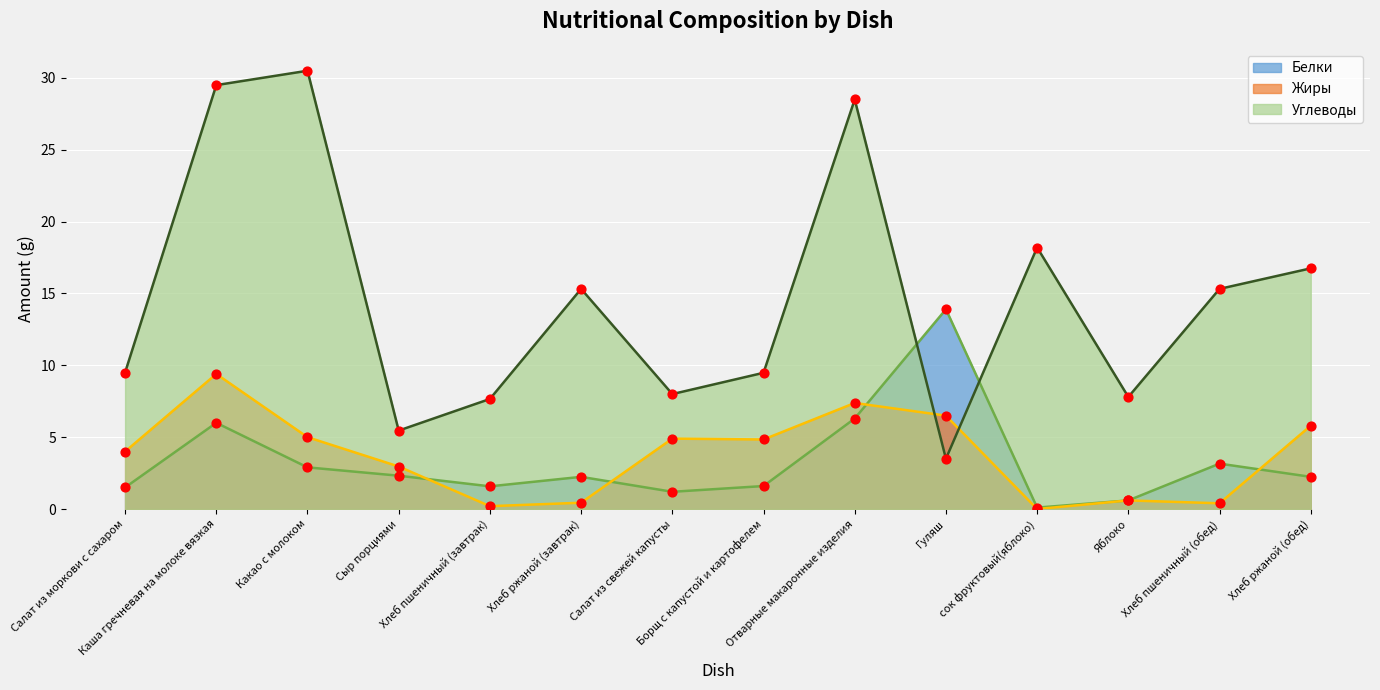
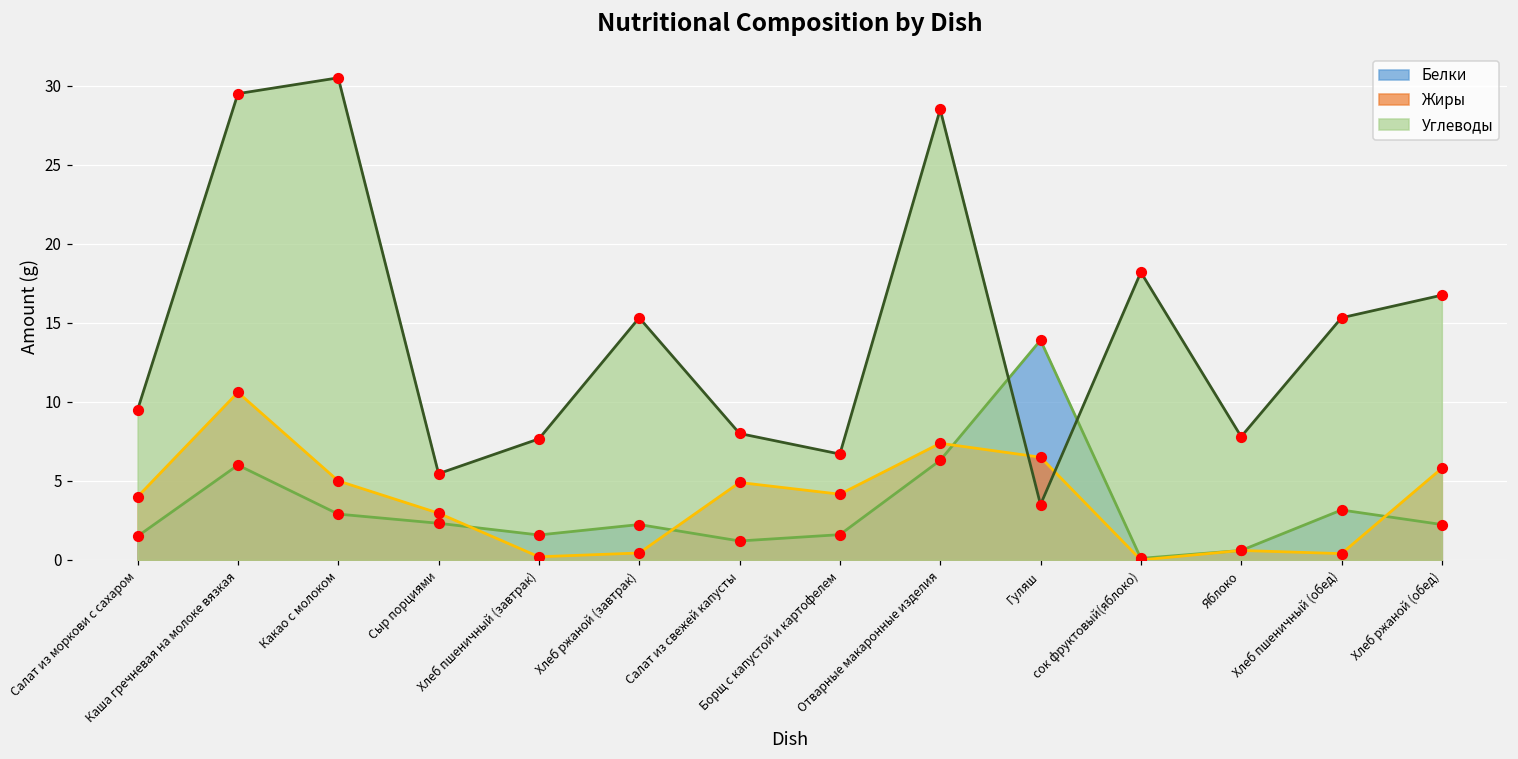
Жиры, Каша гречневая на молоке вязкая: 9.4 -> 10.6
Жиры, Борщ с капустой и картофелем: 4.8 -> 4.2
Углеводы, Борщ с капустой и картофелем: 9.5 -> 6.7
